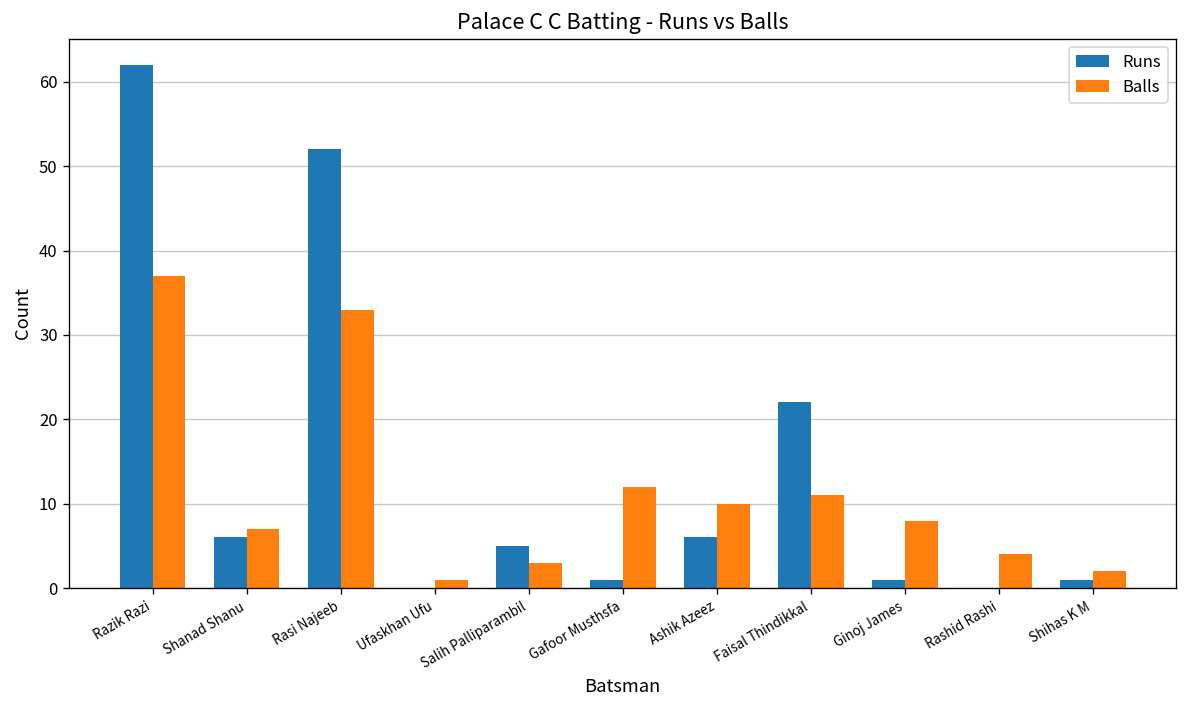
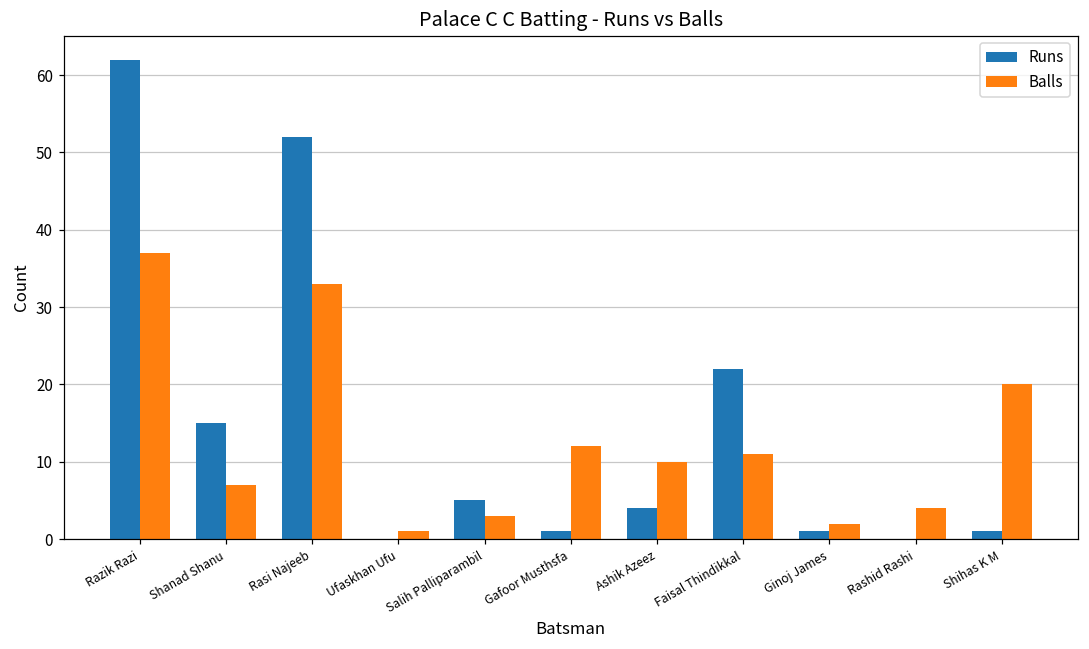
Runs, Shanad Shanu: 6 -> 15
Runs, Ashik Azeez: 6 -> 4
Balls, Ginoj James: 8 -> 2
Balls, Shihas K M: 2 -> 20
